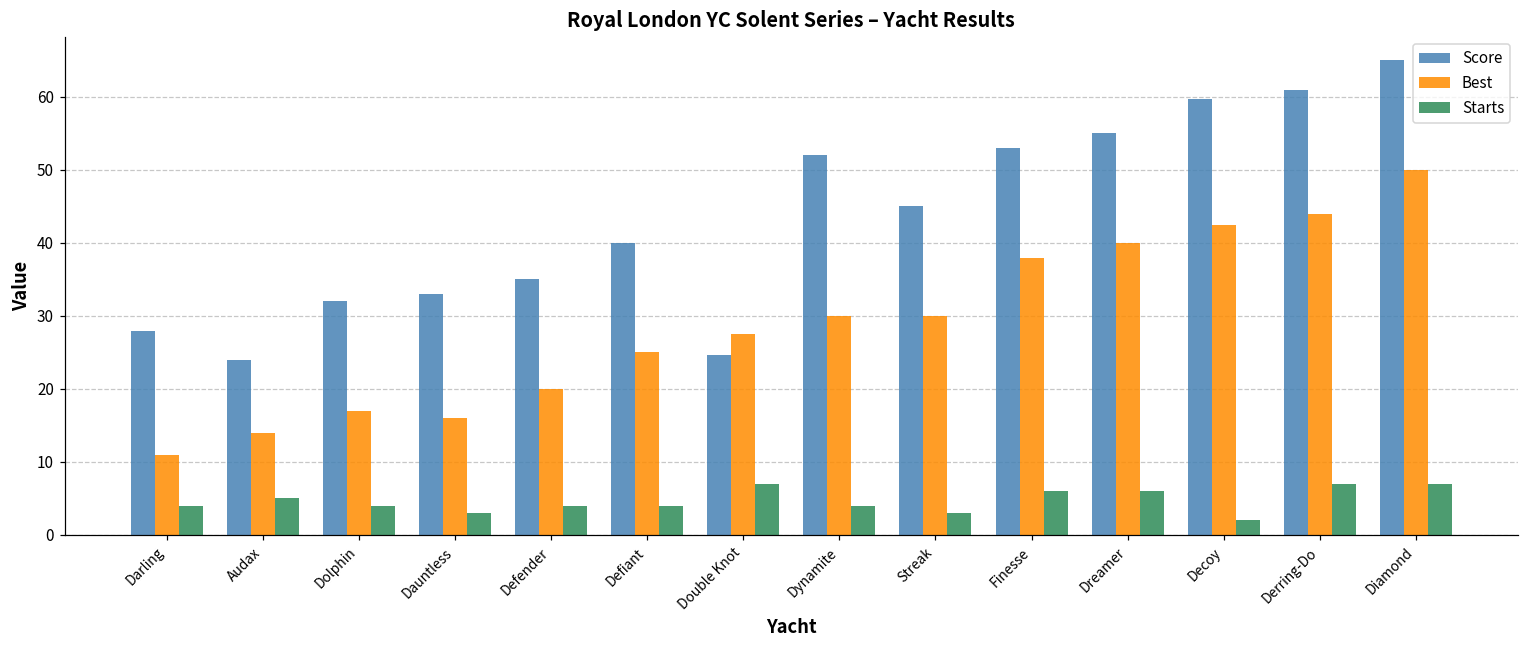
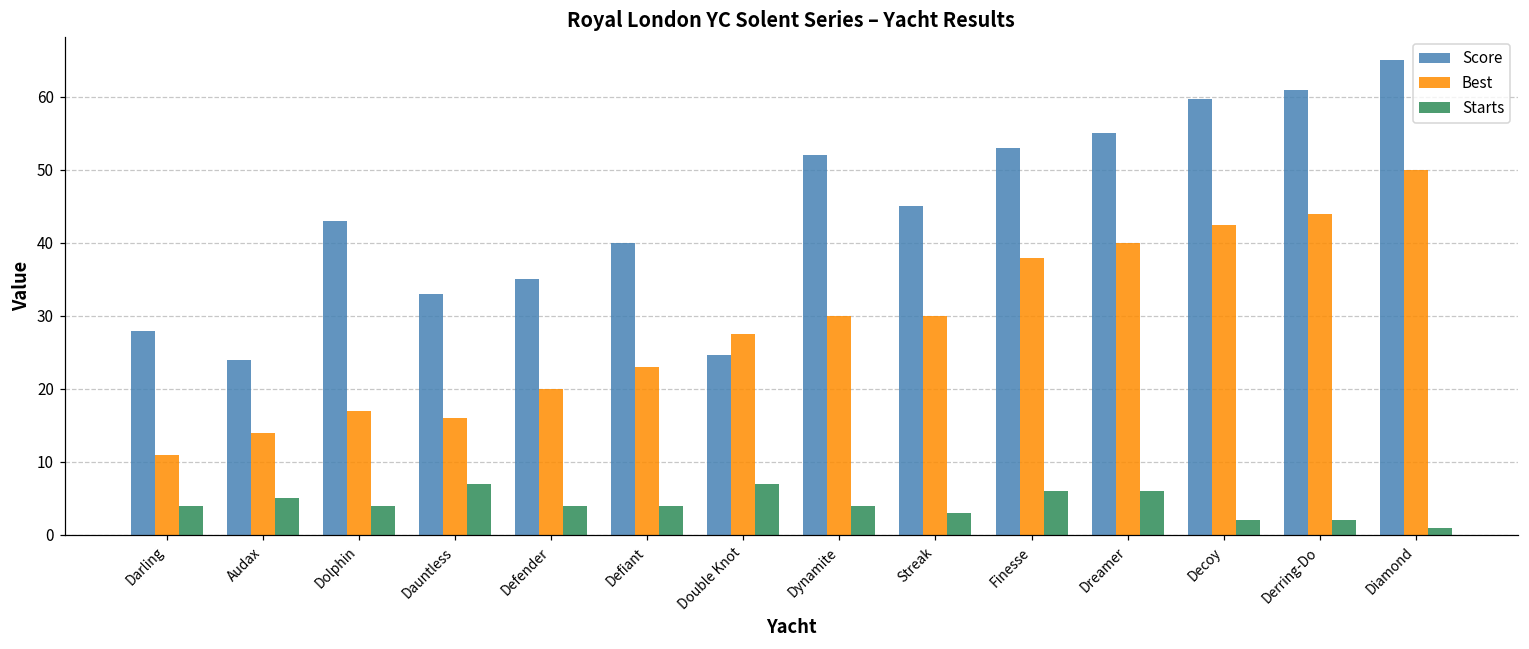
Score, Dolphin: 32 -> 43
Starts, Dauntless: 3 -> 7
Best, Defiant: 25 -> 23
Starts, Derring-Do: 7 -> 2
Starts, Diamond: 7 -> 1
